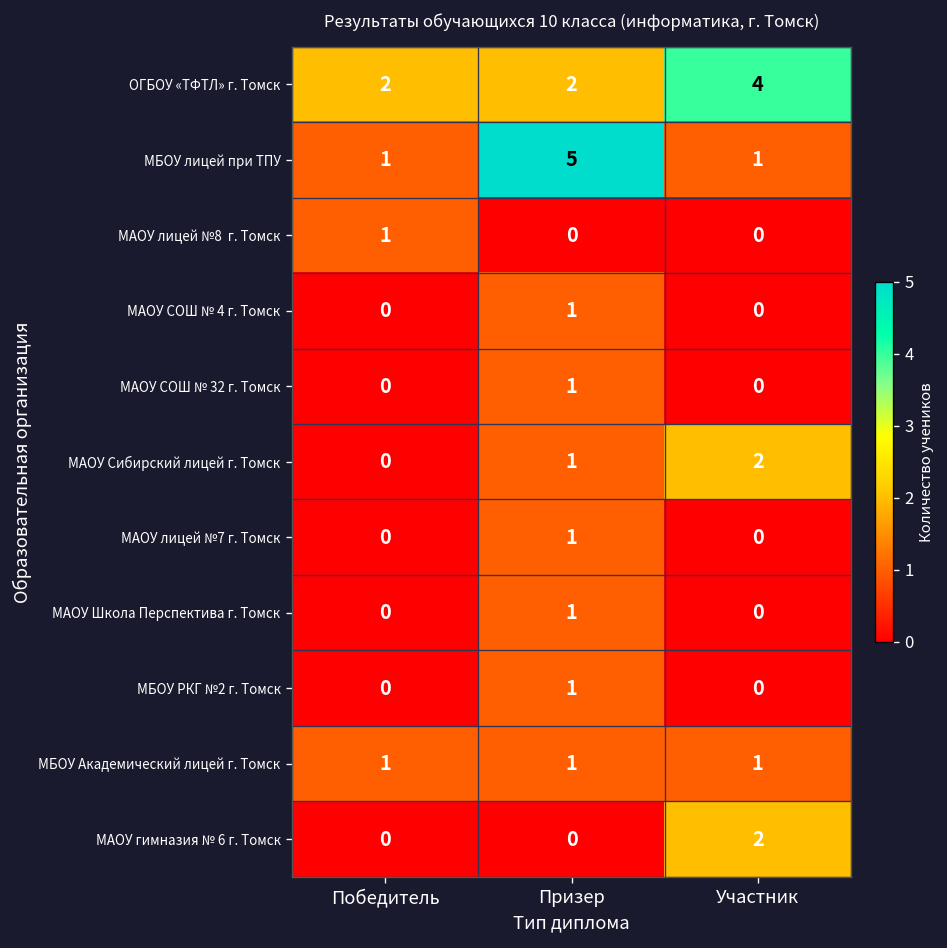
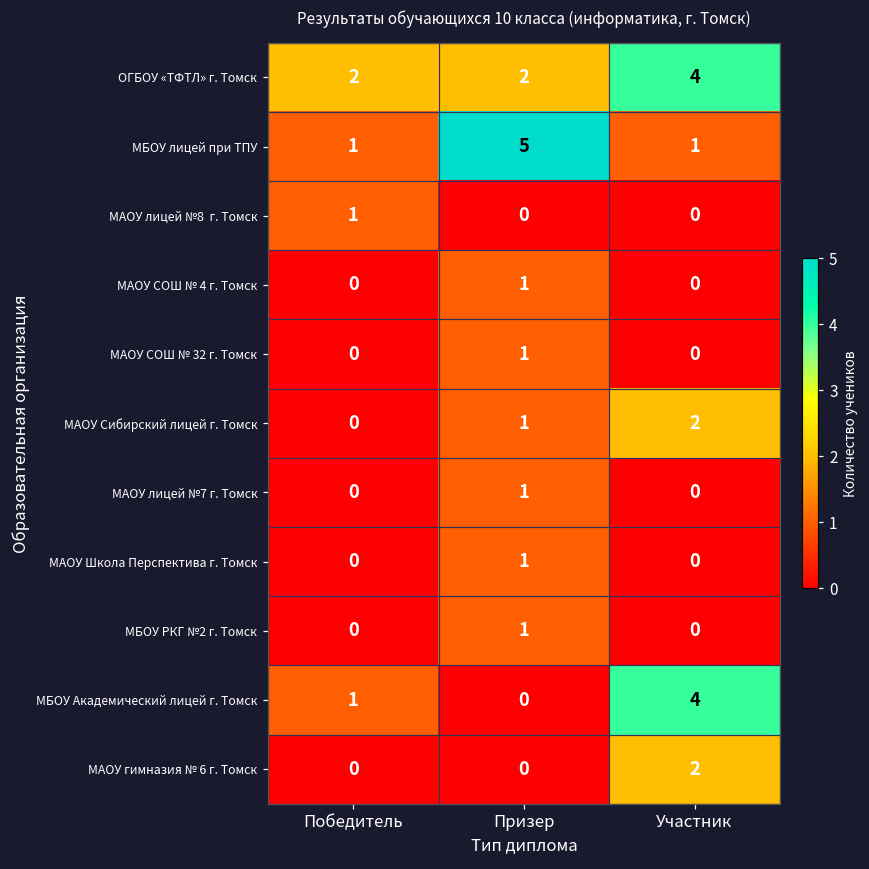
МБОУ Академический лицей г. Томск, Призер: 1 -> 0
МБОУ Академический лицей г. Томск, Участник: 1 -> 4
